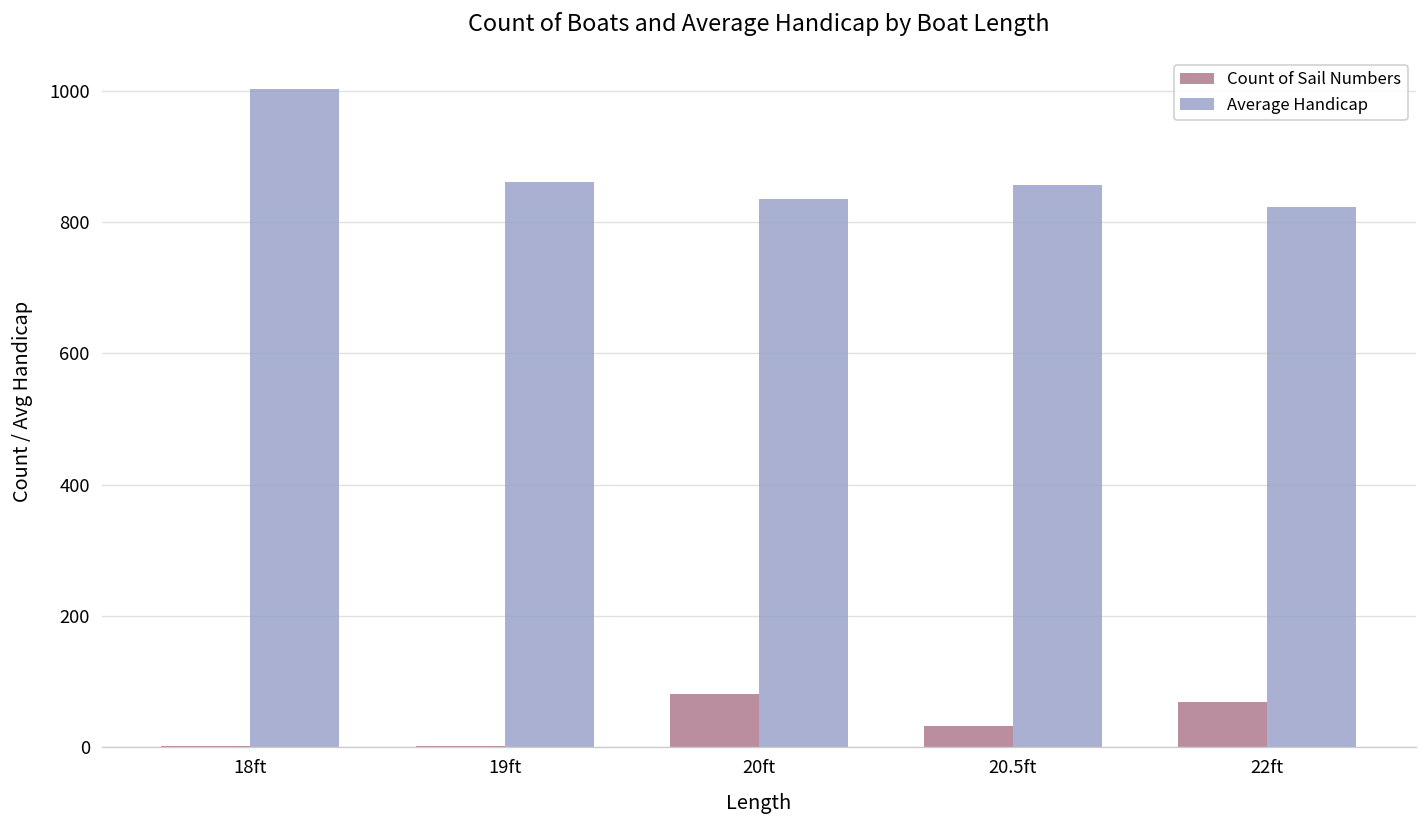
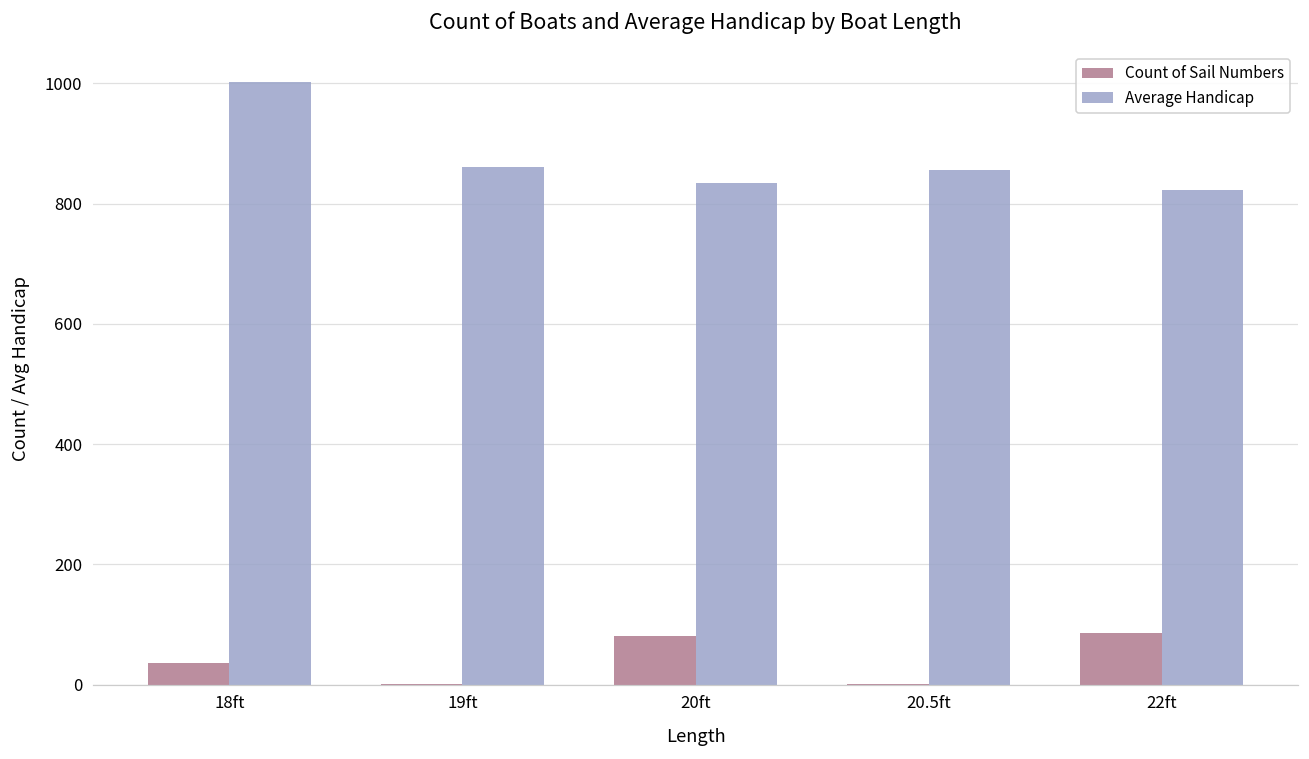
Count of Sail Numbers, 18ft: 0 -> 40
Count of Sail Numbers, 20.5ft: 30 -> 0
Count of Sail Numbers, 22ft: 70 -> 90
